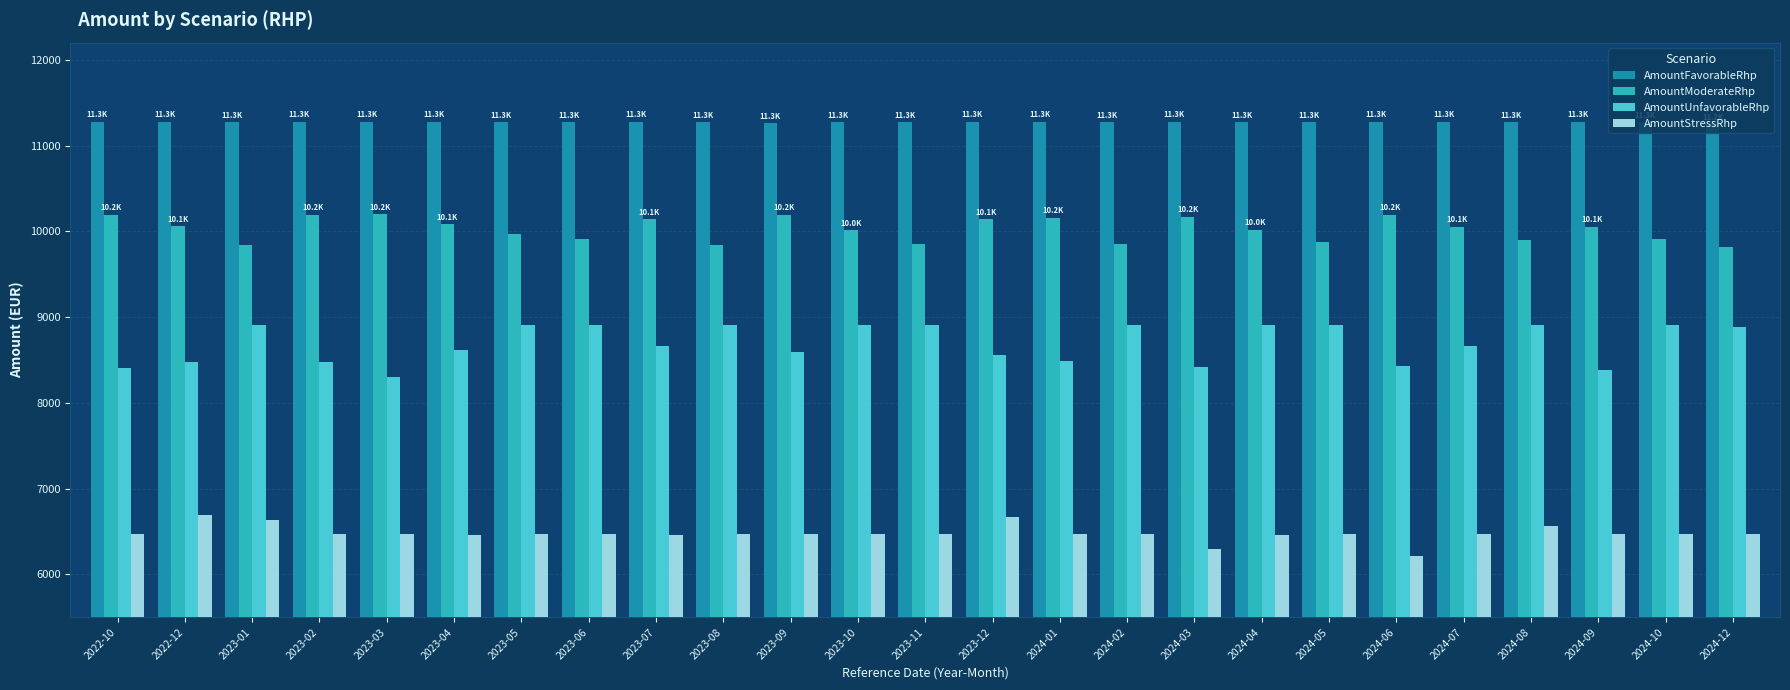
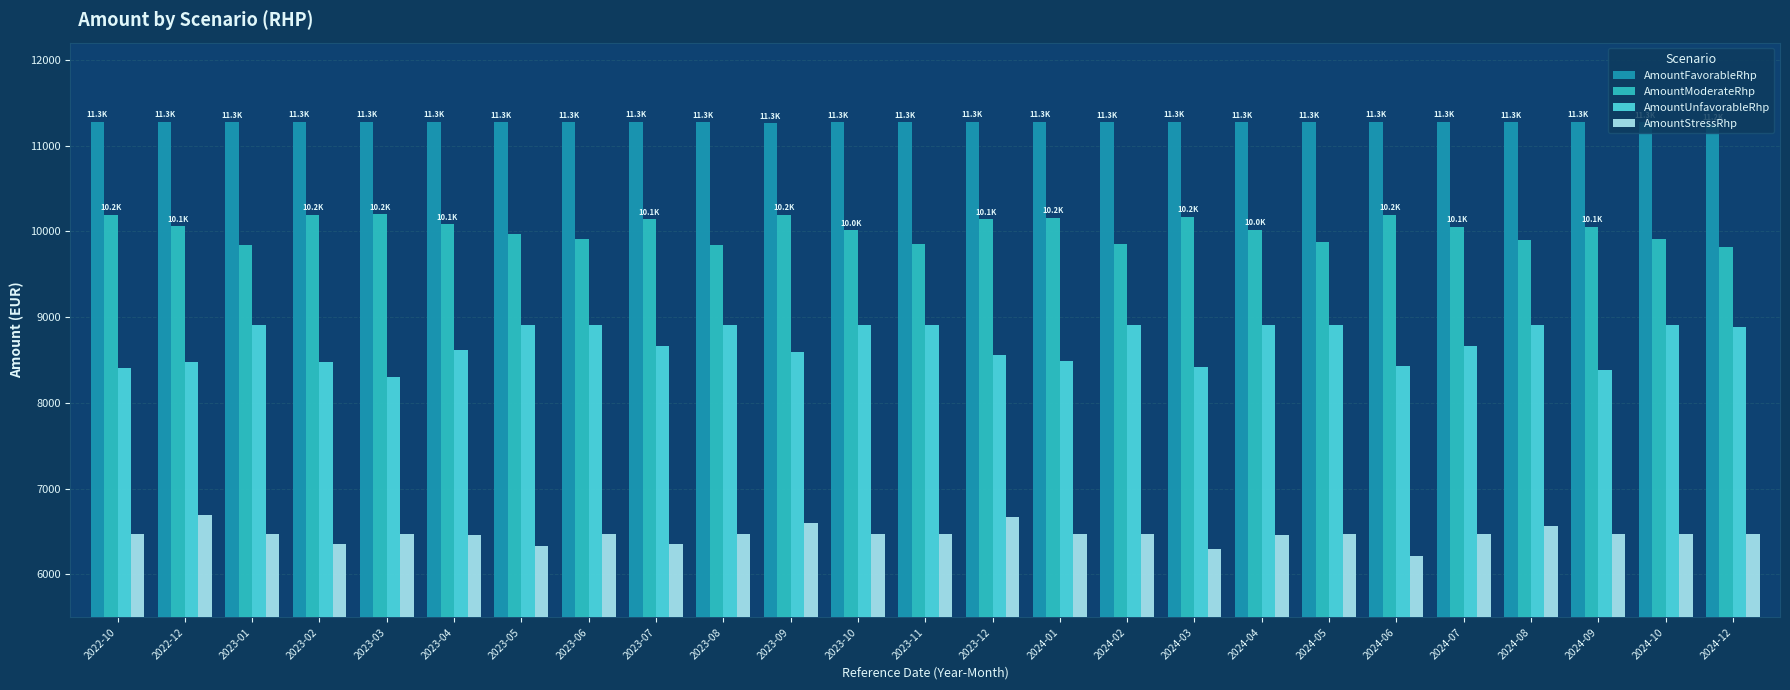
AmountStressRhp, 2023-01: 6600 -> 6500
AmountStressRhp, 2023-02: 6500 -> 6400
AmountStressRhp, 2023-05: 6500 -> 6300
AmountStressRhp, 2023-07: 6500 -> 6400
AmountStressRhp, 2023-09: 6500 -> 6600
